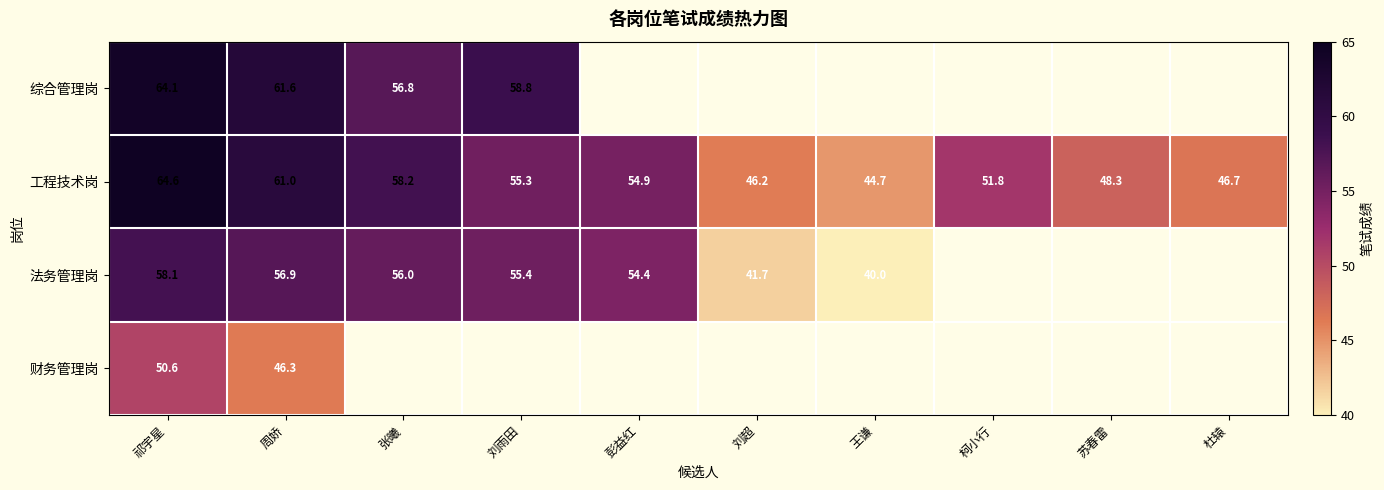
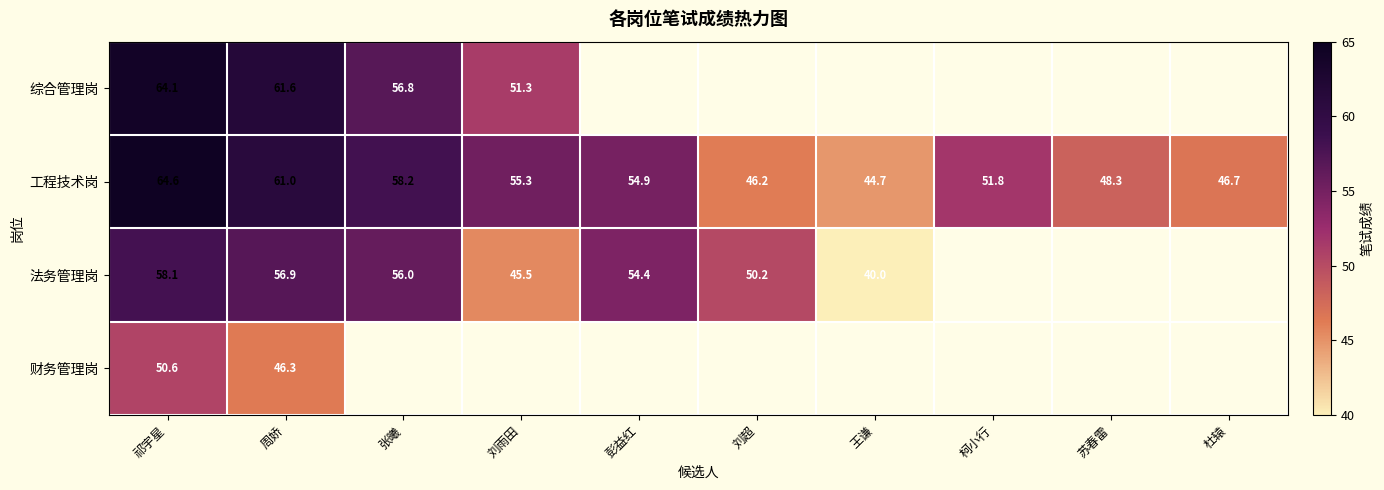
综合管理岗, 刘雨田: 58.8 -> 51.3
法务管理岗, 刘雨田: 55.4 -> 45.5
法务管理岗, 刘超: 41.7 -> 50.2
